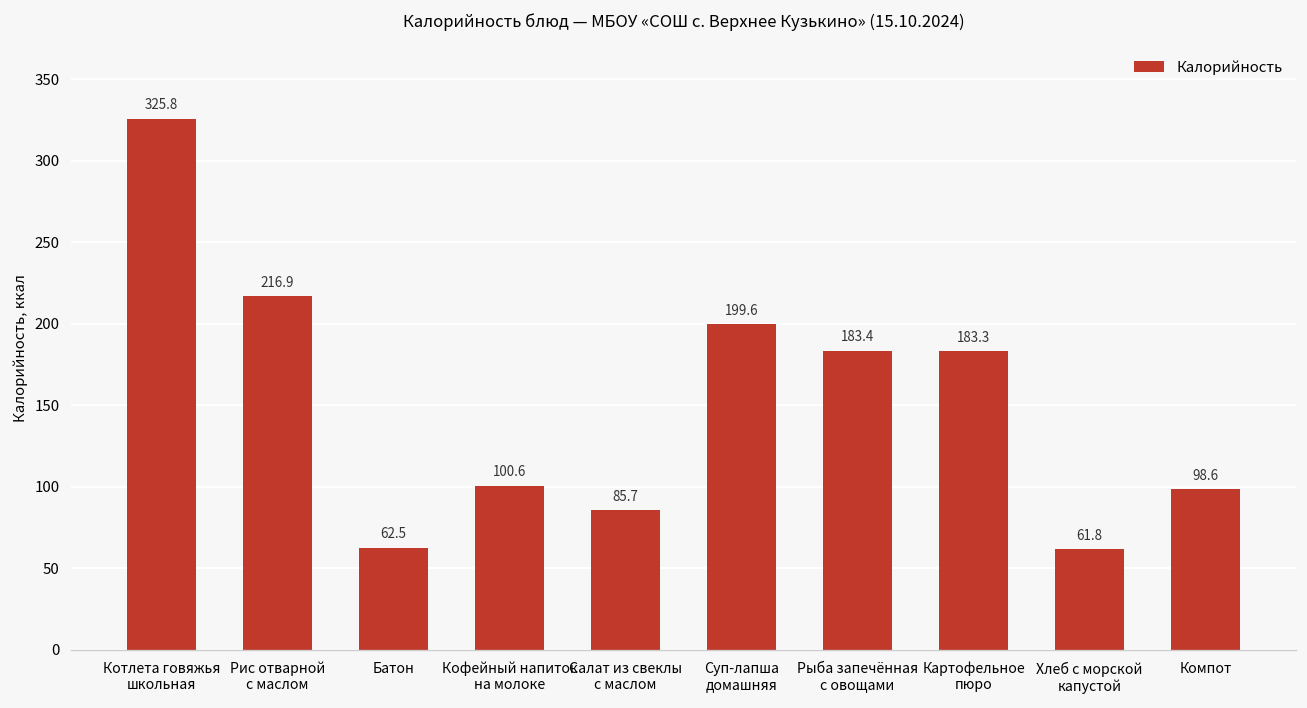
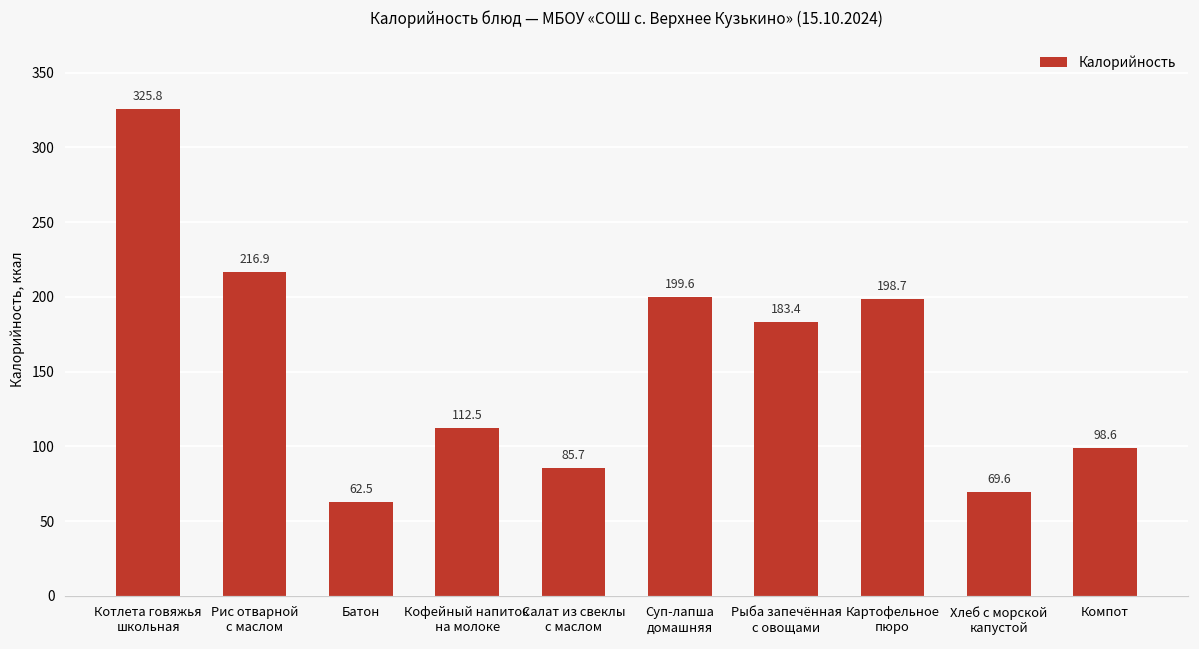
Кофейный напиток на молоке: 100.6 -> 112.5
Картофельное пюро: 183.3 -> 198.7
Хлеб с морской капустой: 61.8 -> 69.6
